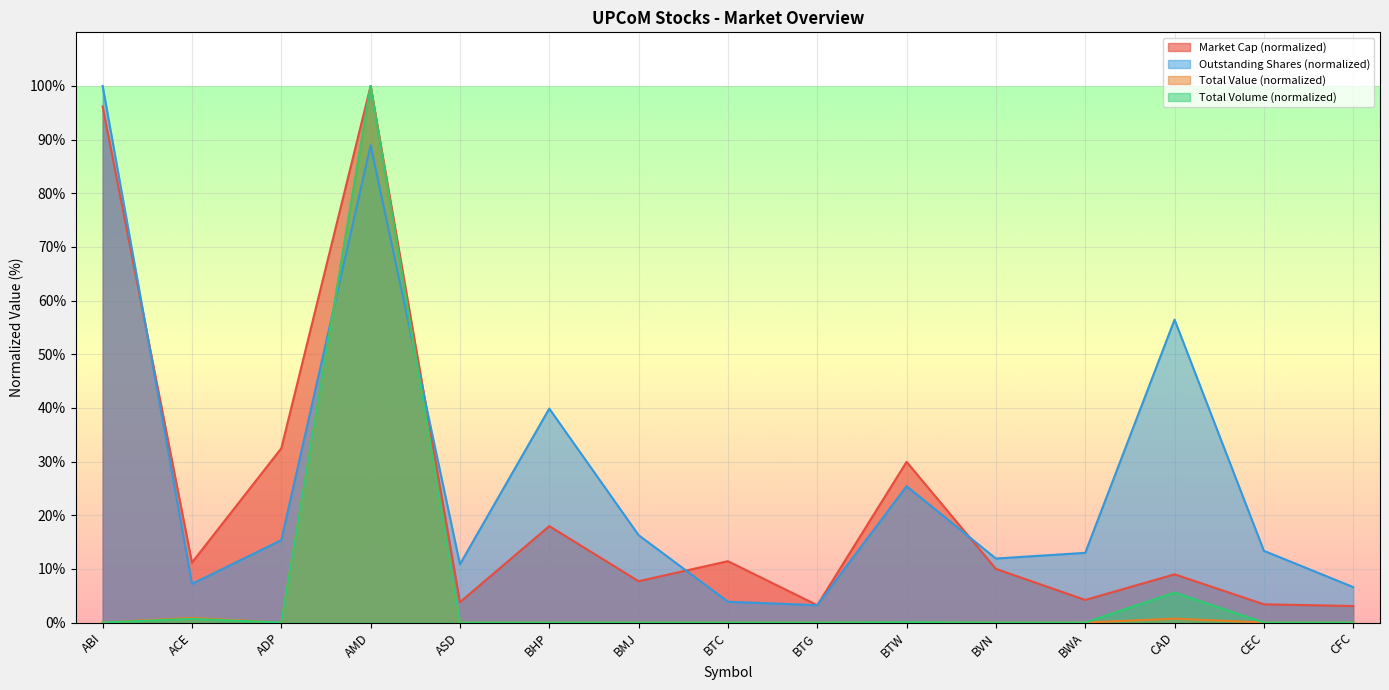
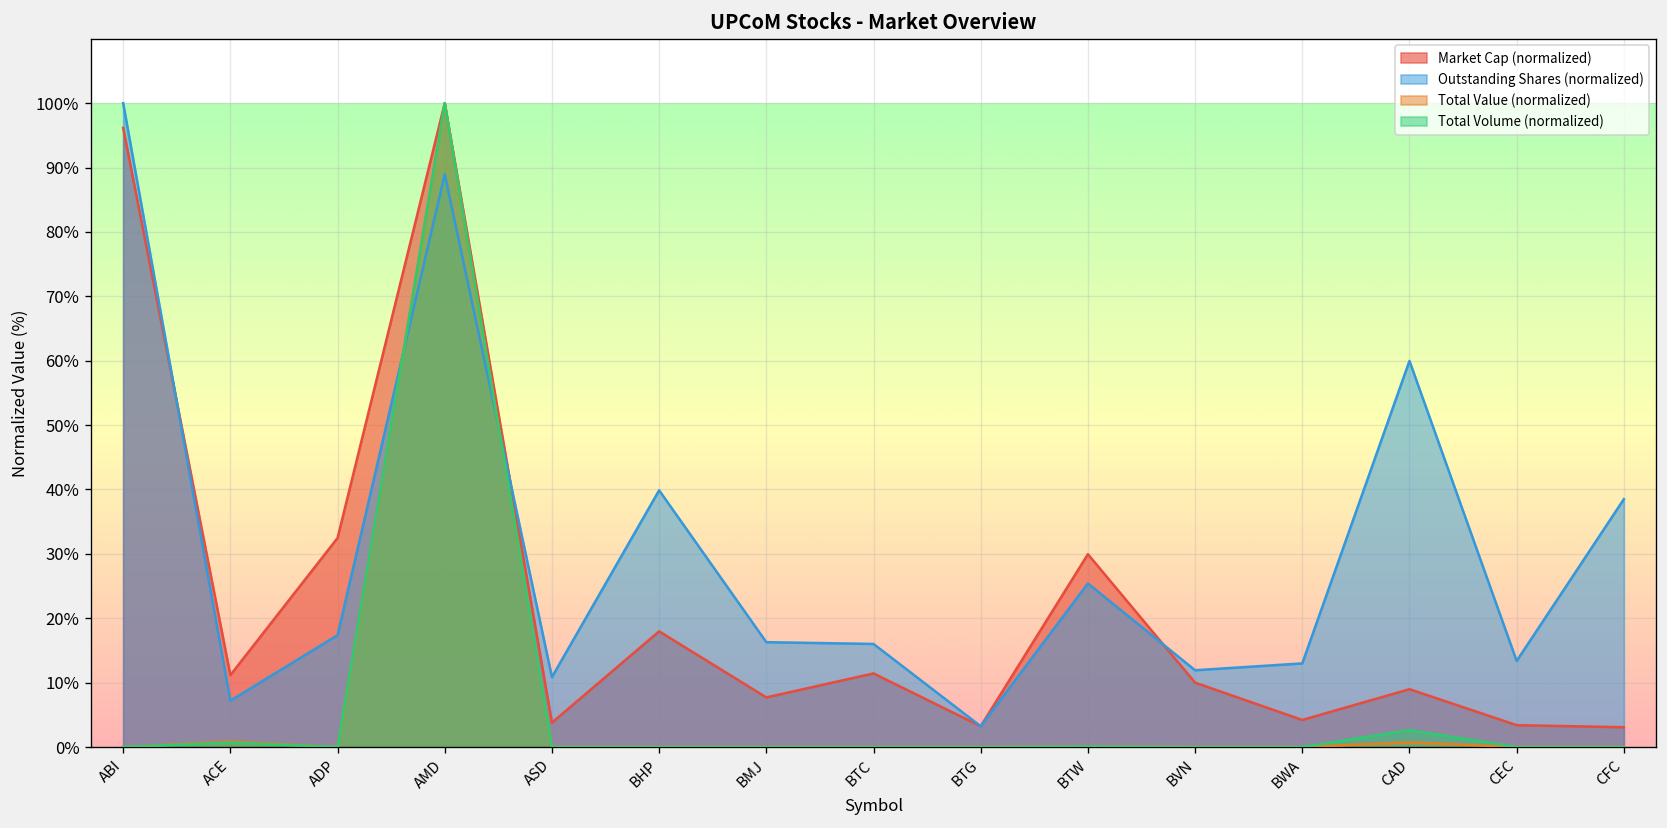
Outstanding Shares (normalized), ADP: 15% -> 17%
Outstanding Shares (normalized), BTC: 4% -> 16%
Outstanding Shares (normalized), CAD: 56% -> 60%
Total Volume (normalized), CAD: 6% -> 3%
Outstanding Shares (normalized), CFC: 7% -> 38%
